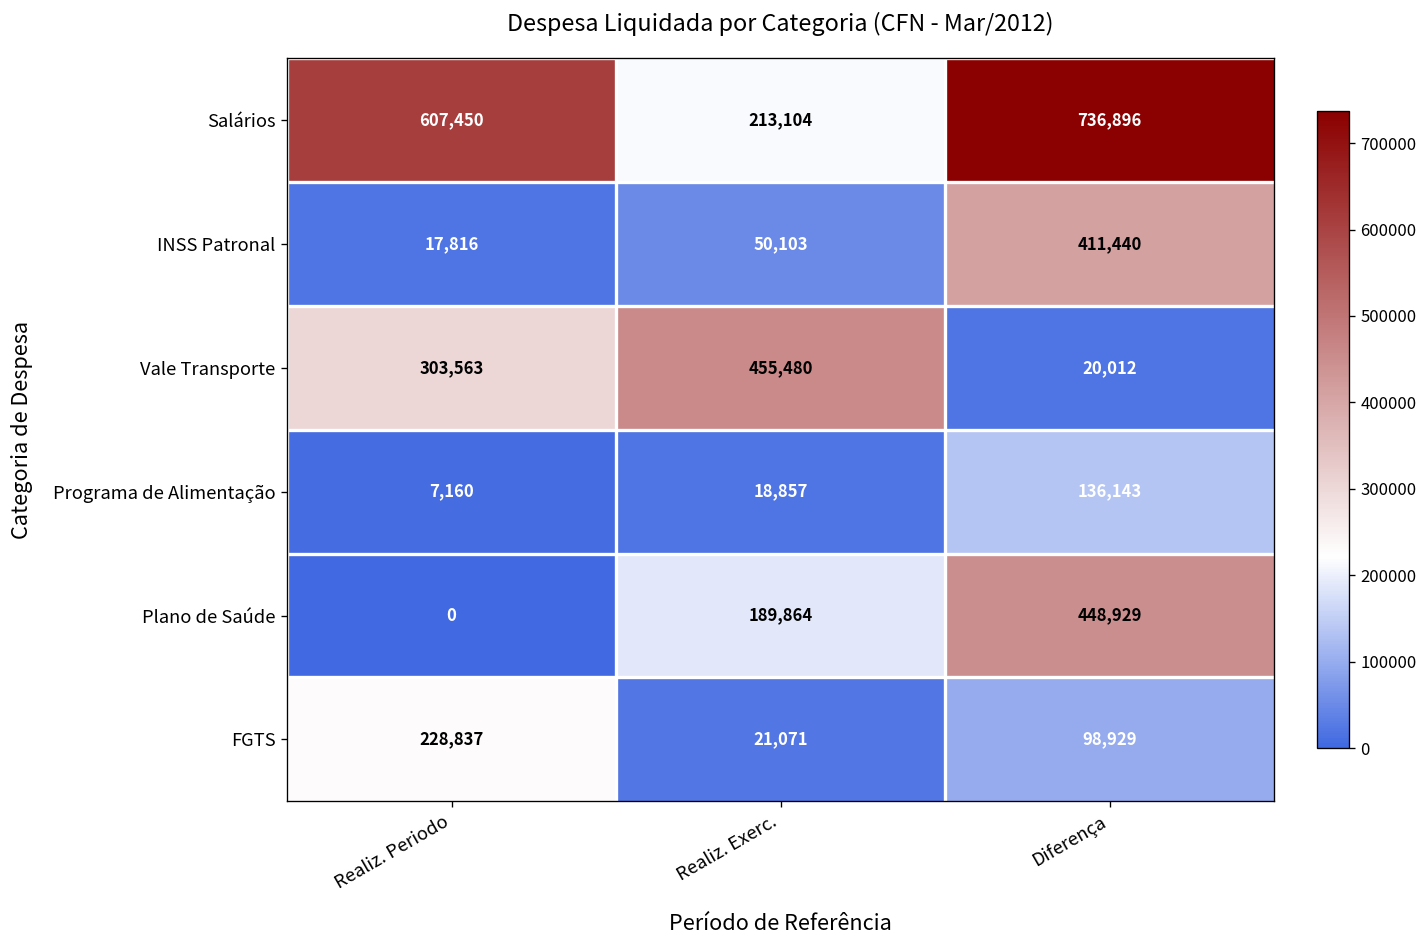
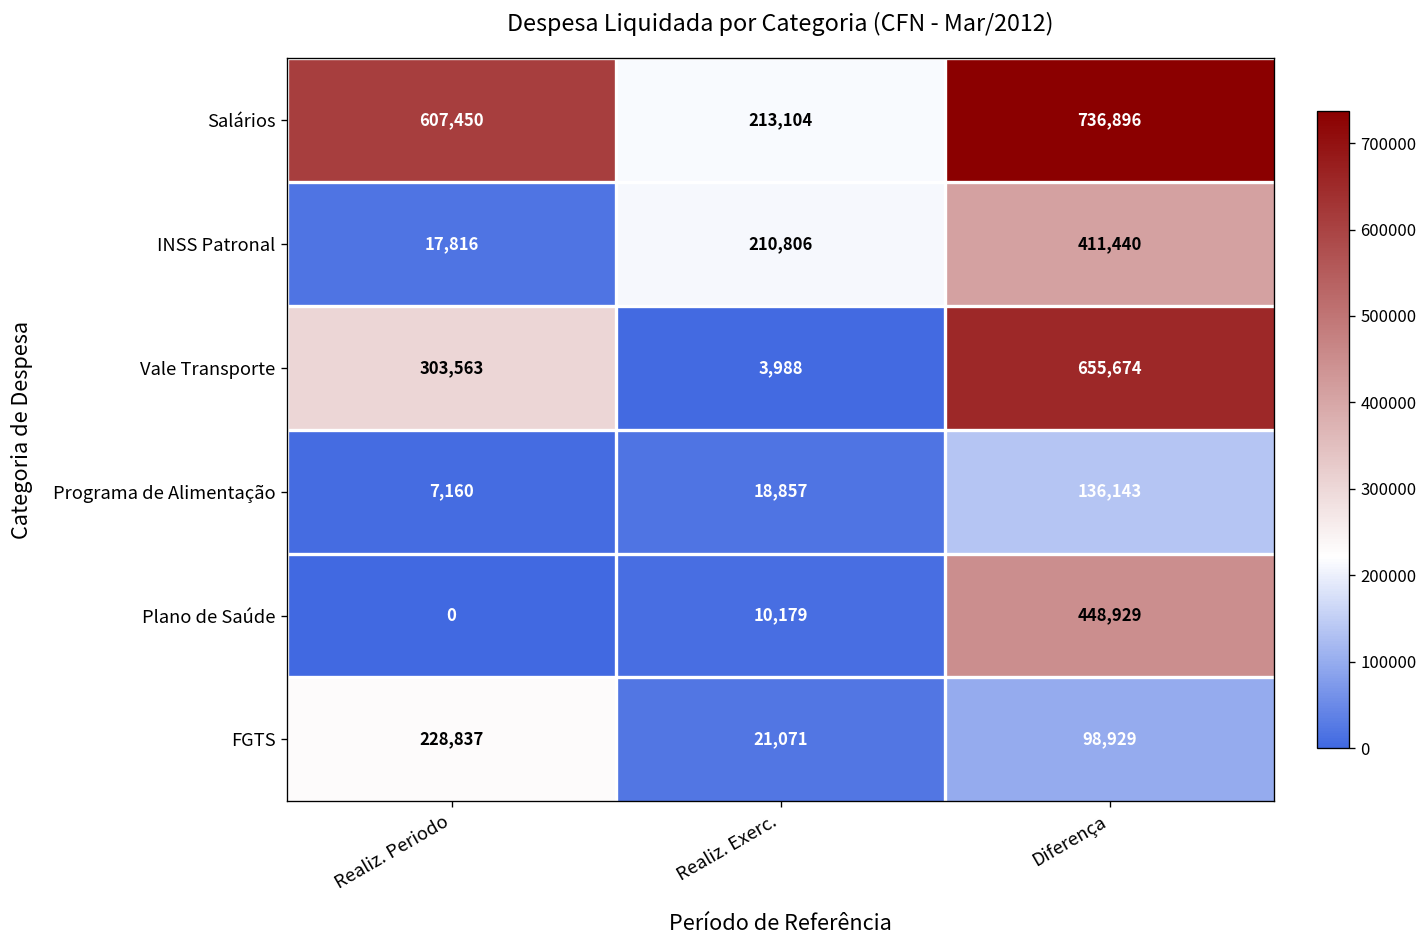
INSS Patronal, Realiz. Exerc.: 50,103 -> 210,806
Vale Transporte, Realiz. Exerc.: 455,480 -> 3,988
Vale Transporte, Diferença: 20,012 -> 655,674
Plano de Saúde, Realiz. Exerc.: 189,864 -> 10,179
